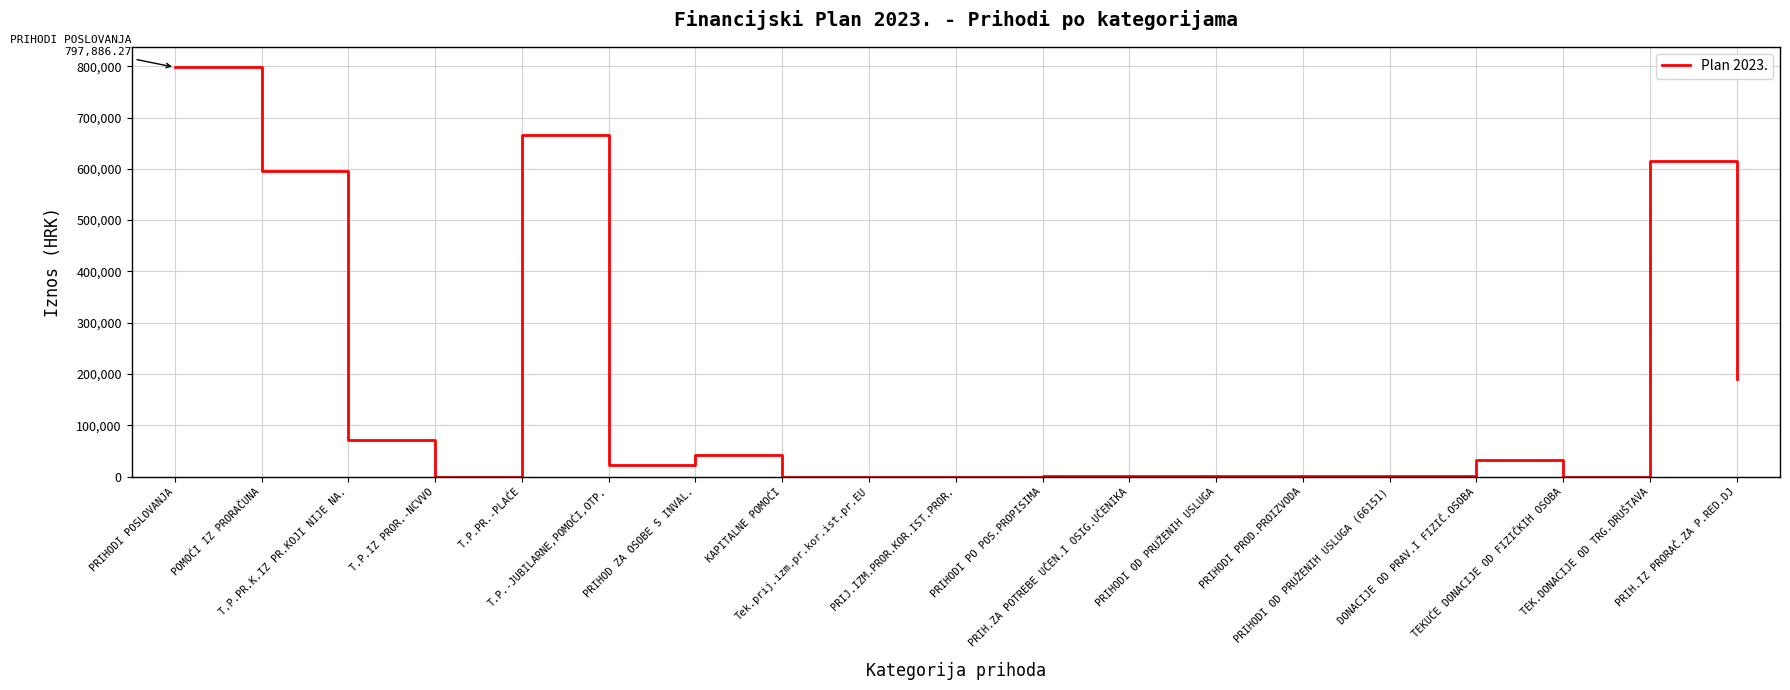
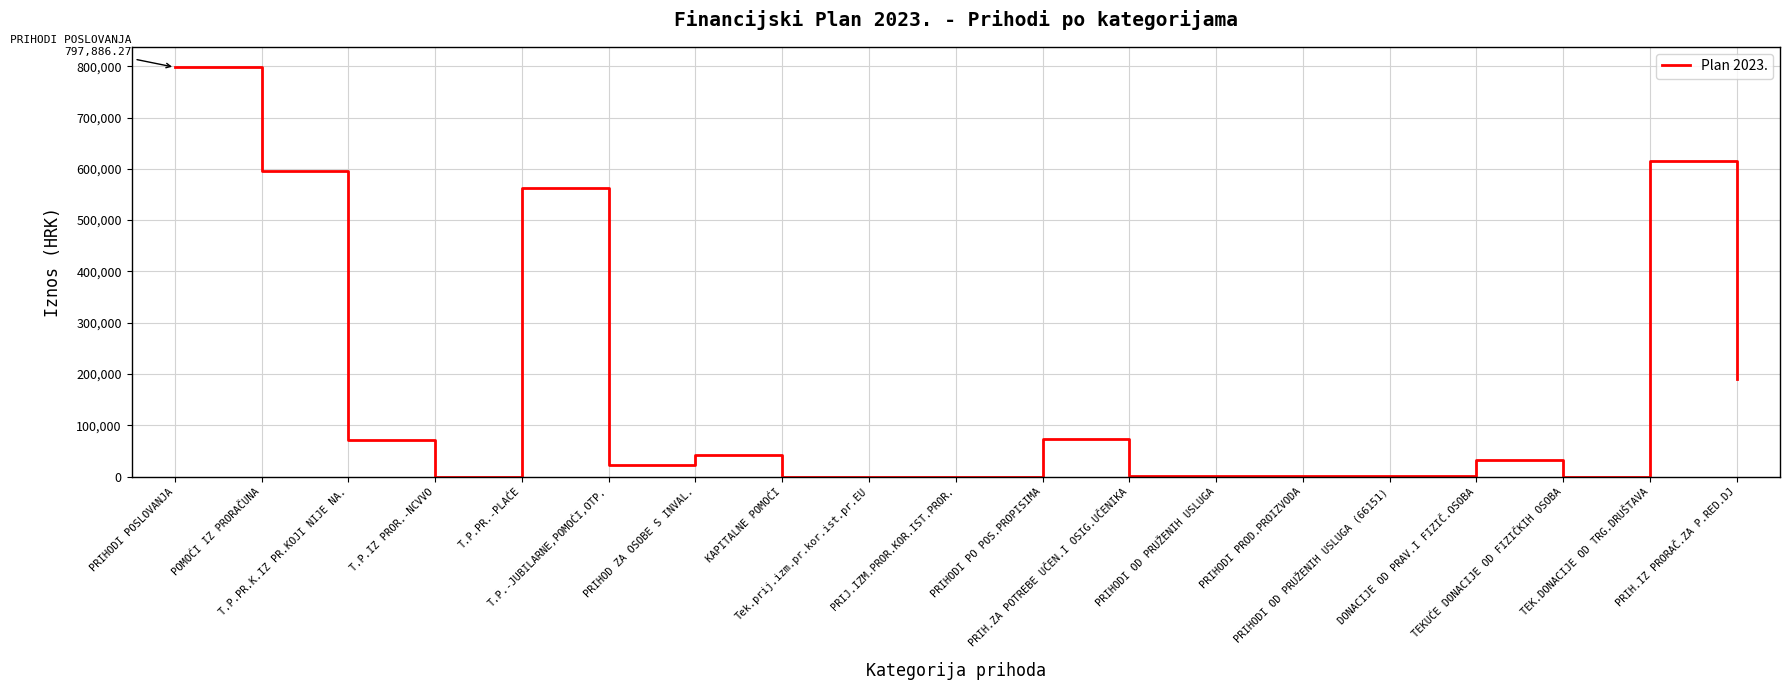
T.P.PR.-PLAĆE: 670,000 -> 560,000
PRIHODI PO POS.PROPISIMA: 0 -> 70,000
